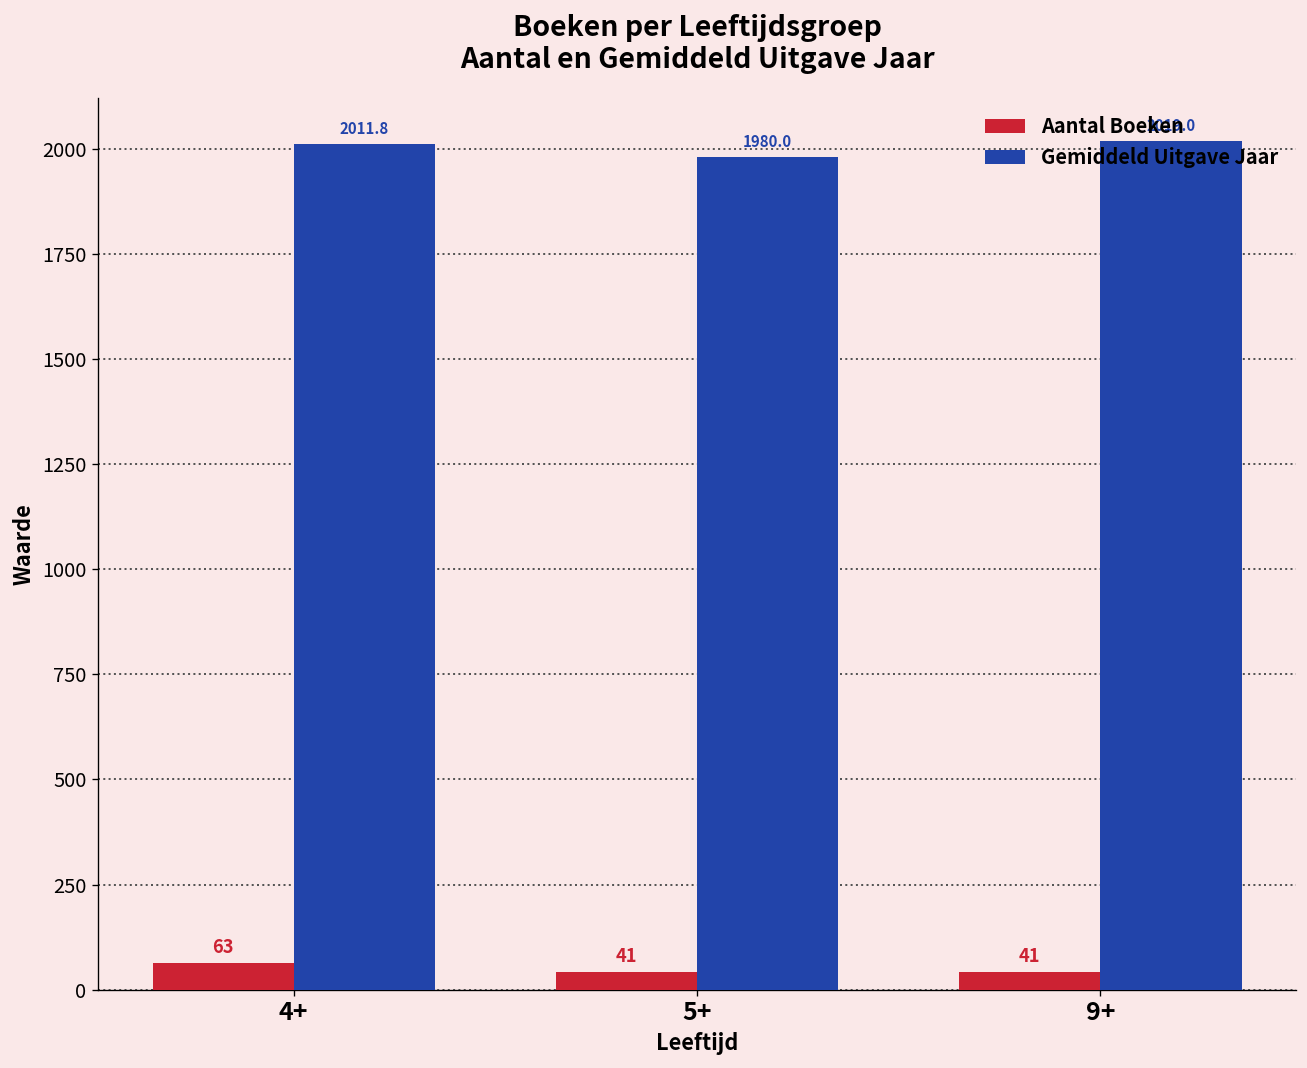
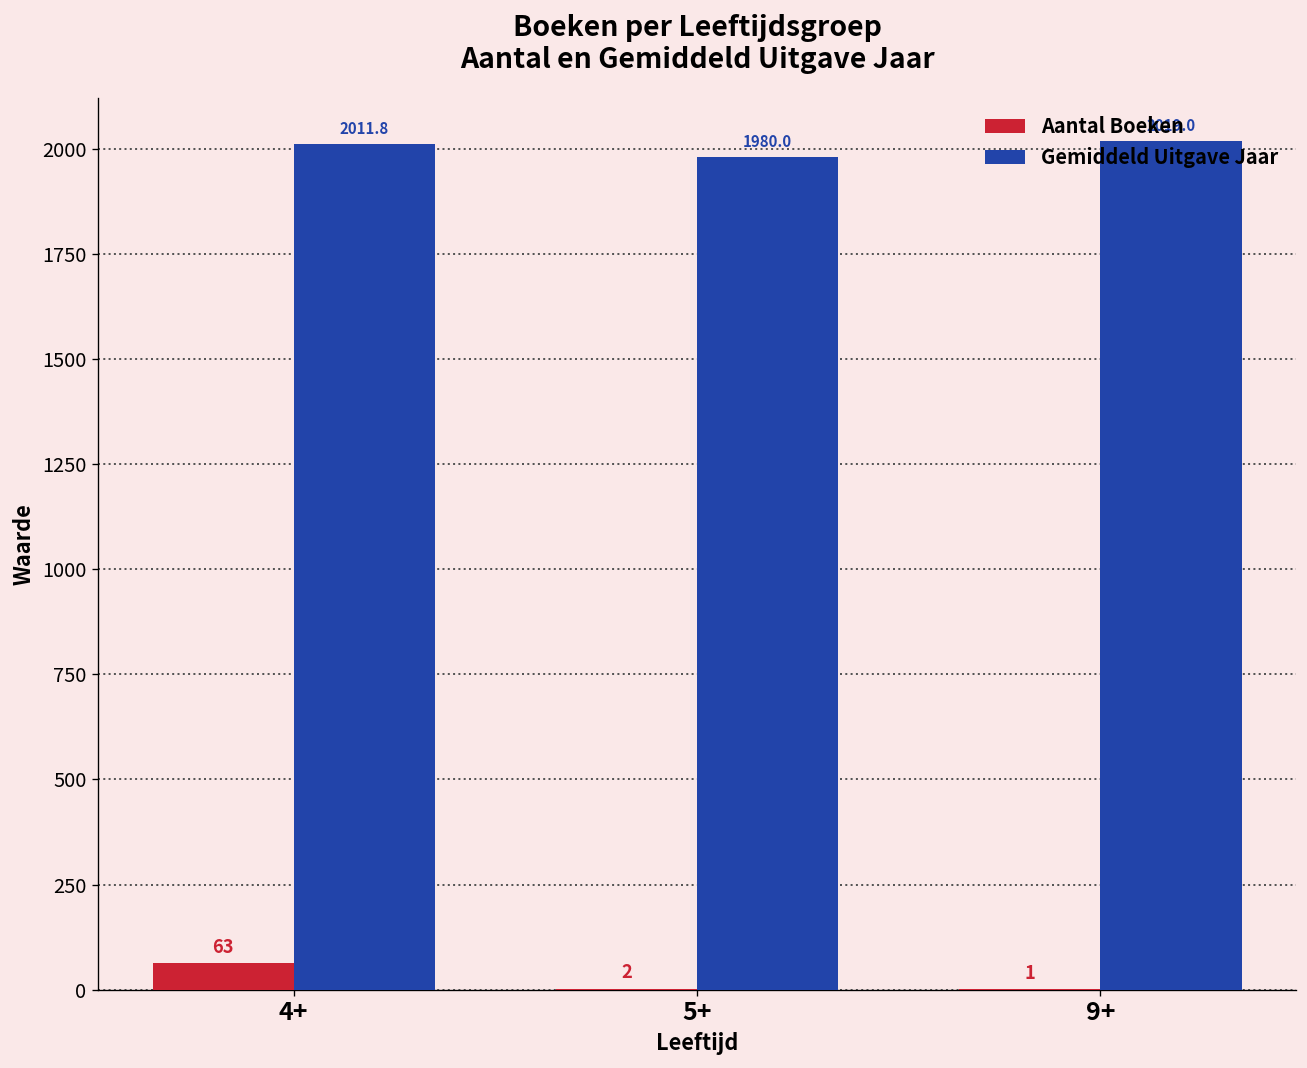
Aantal Boeken, 5+: 41 -> 2
Aantal Boeken, 9+: 41 -> 1
